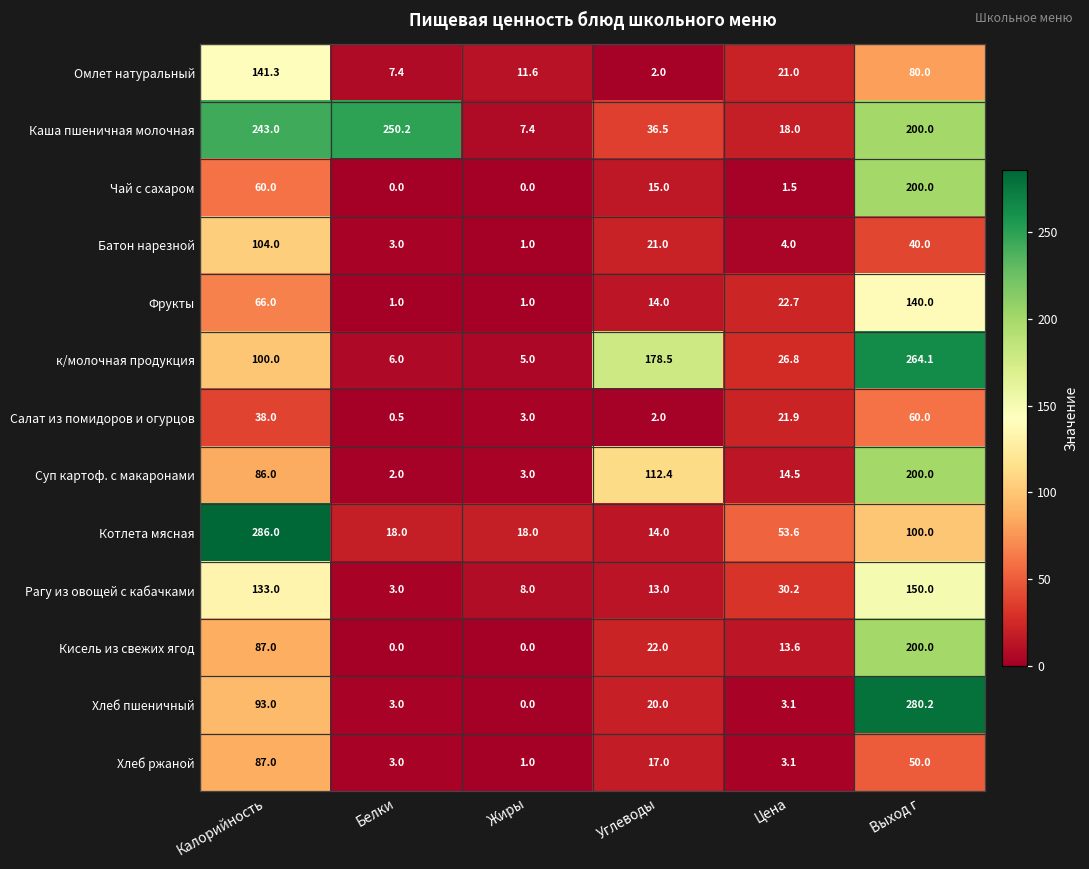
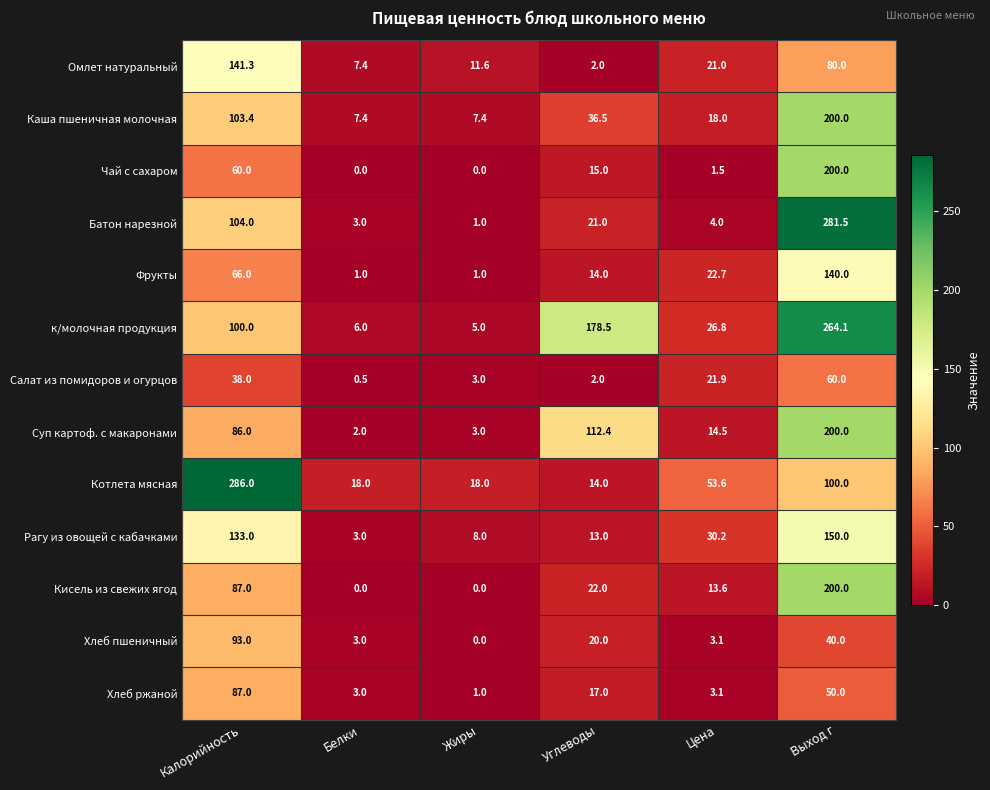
Каша пшеничная молочная, Калорийность: 243.0 -> 103.4
Каша пшеничная молочная, Белки: 250.2 -> 7.4
Батон нарезной, Выход г: 40.0 -> 281.5
Хлеб пшеничный, Выход г: 280.2 -> 40.0
